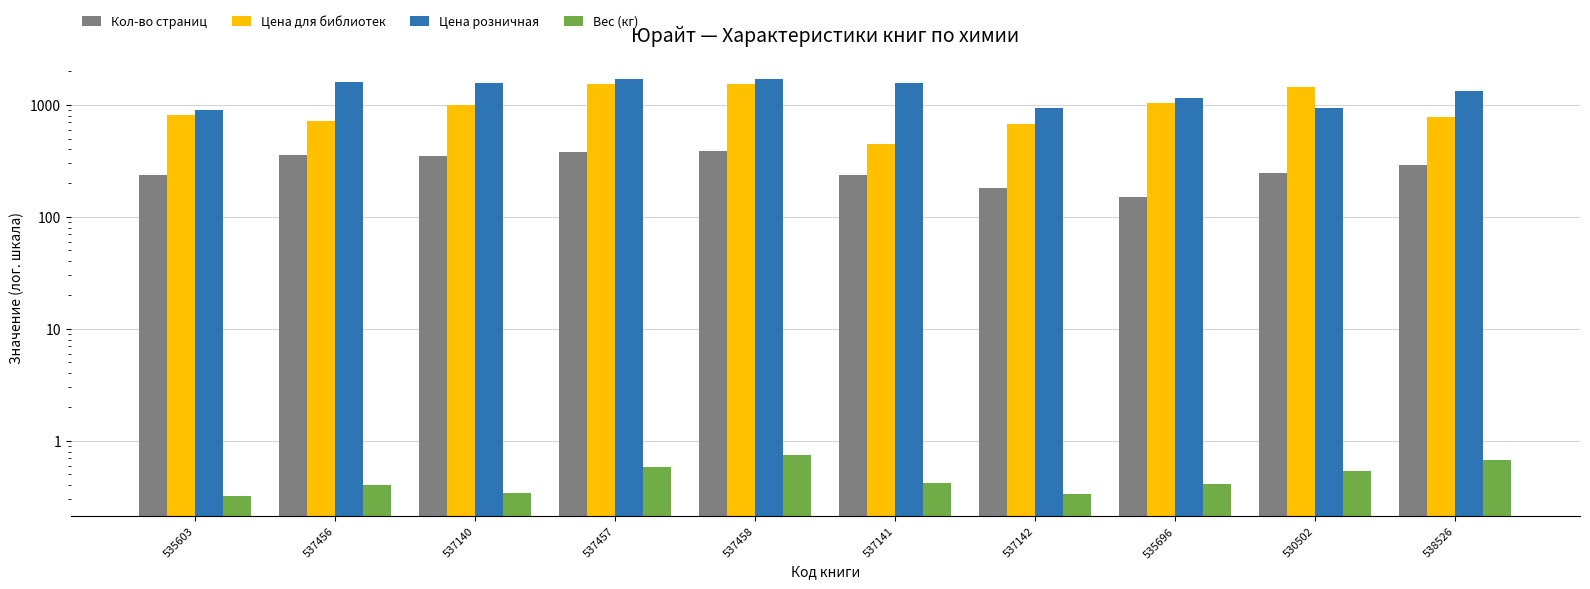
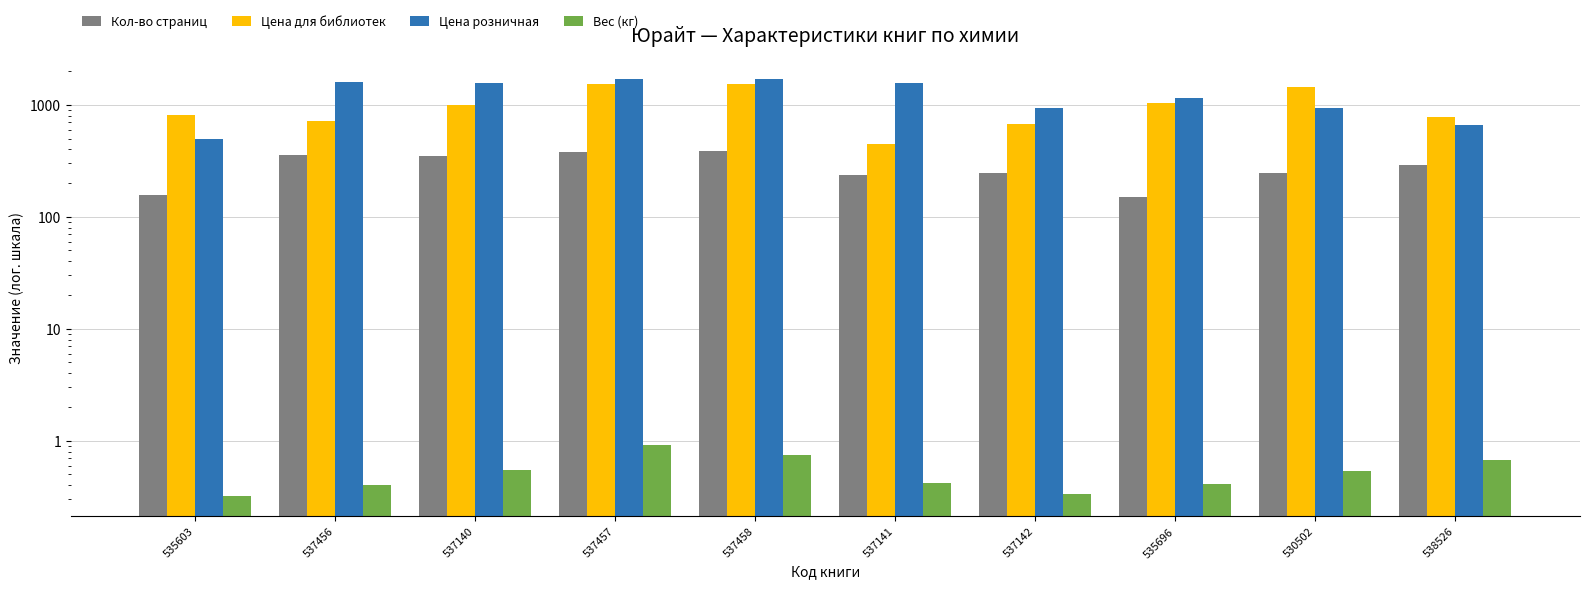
Кол-во страниц, 535603: 240 -> 160
Цена розничная, 535603: 900 -> 500
Вес (кг), 537140: 0.34 -> 0.5
Вес (кг), 537457: 0.6 -> 0.9
Кол-во страниц, 537142: 180 -> 250
Цена розничная, 538526: 1300 -> 700
